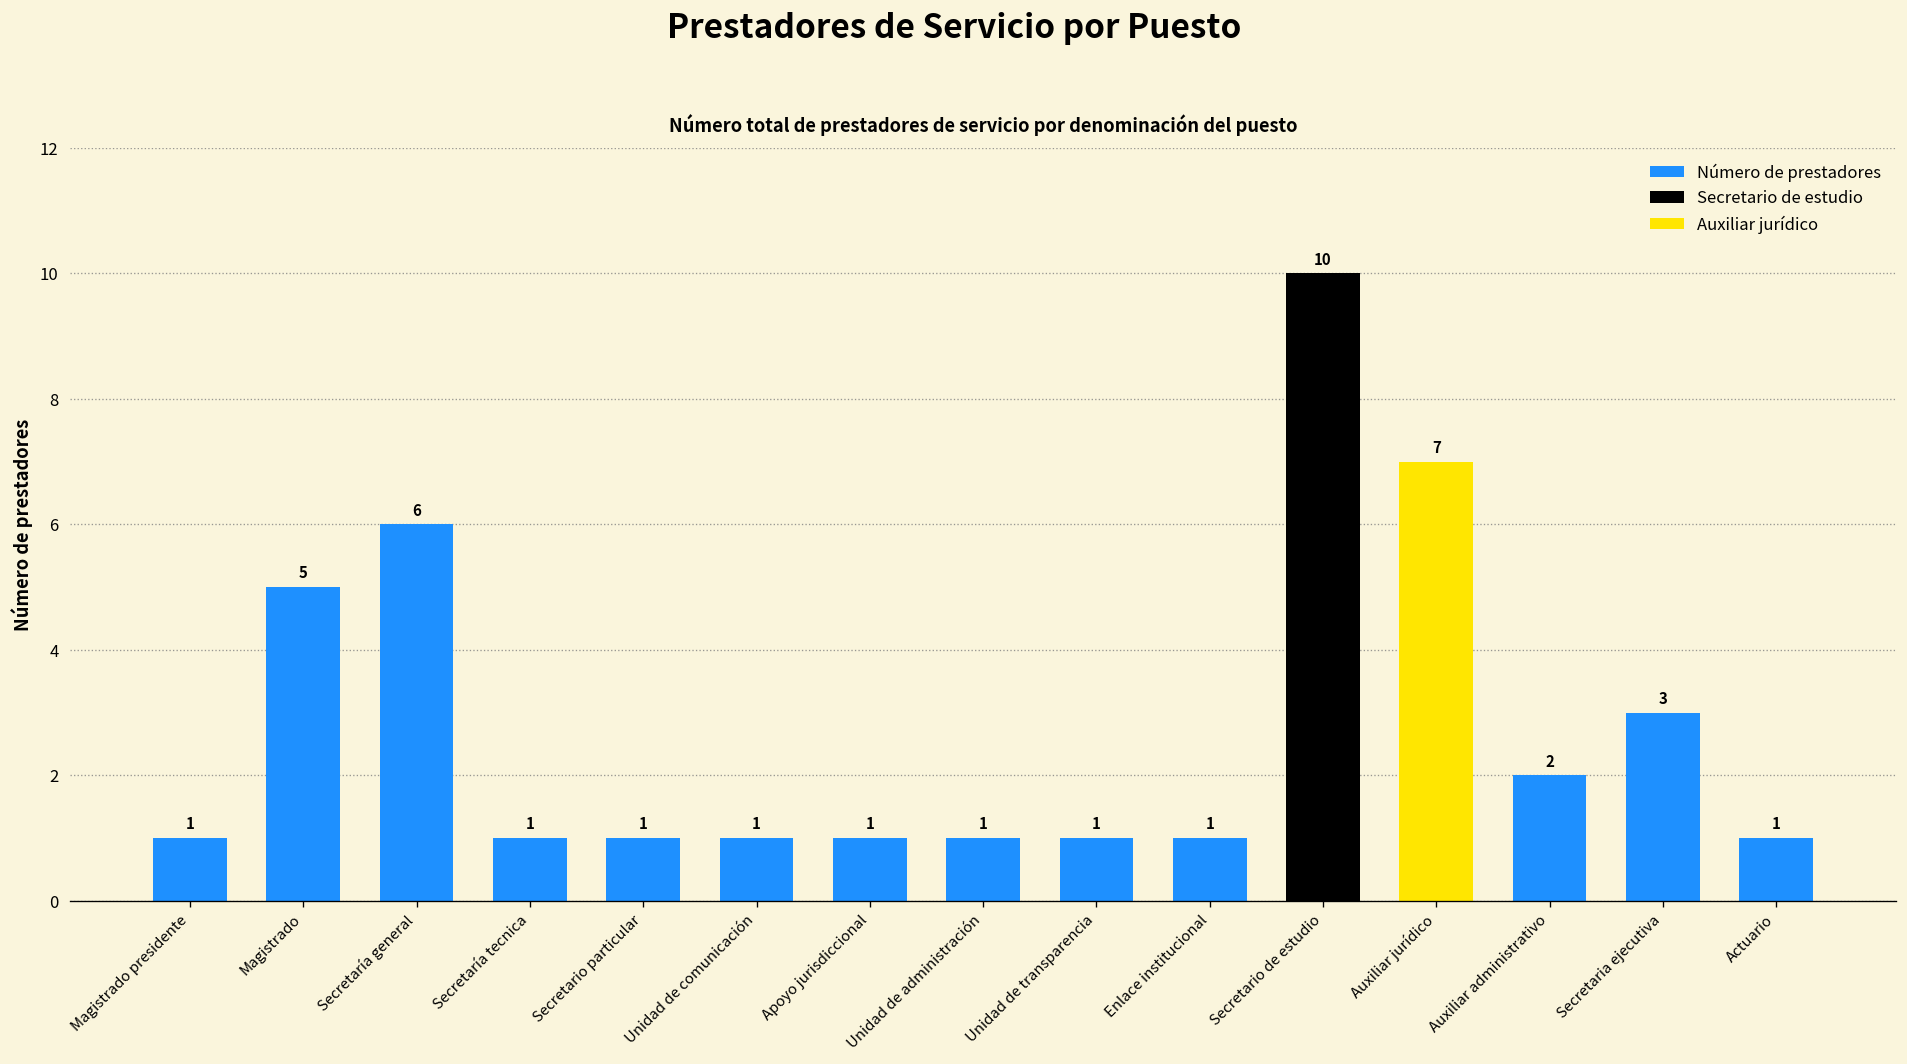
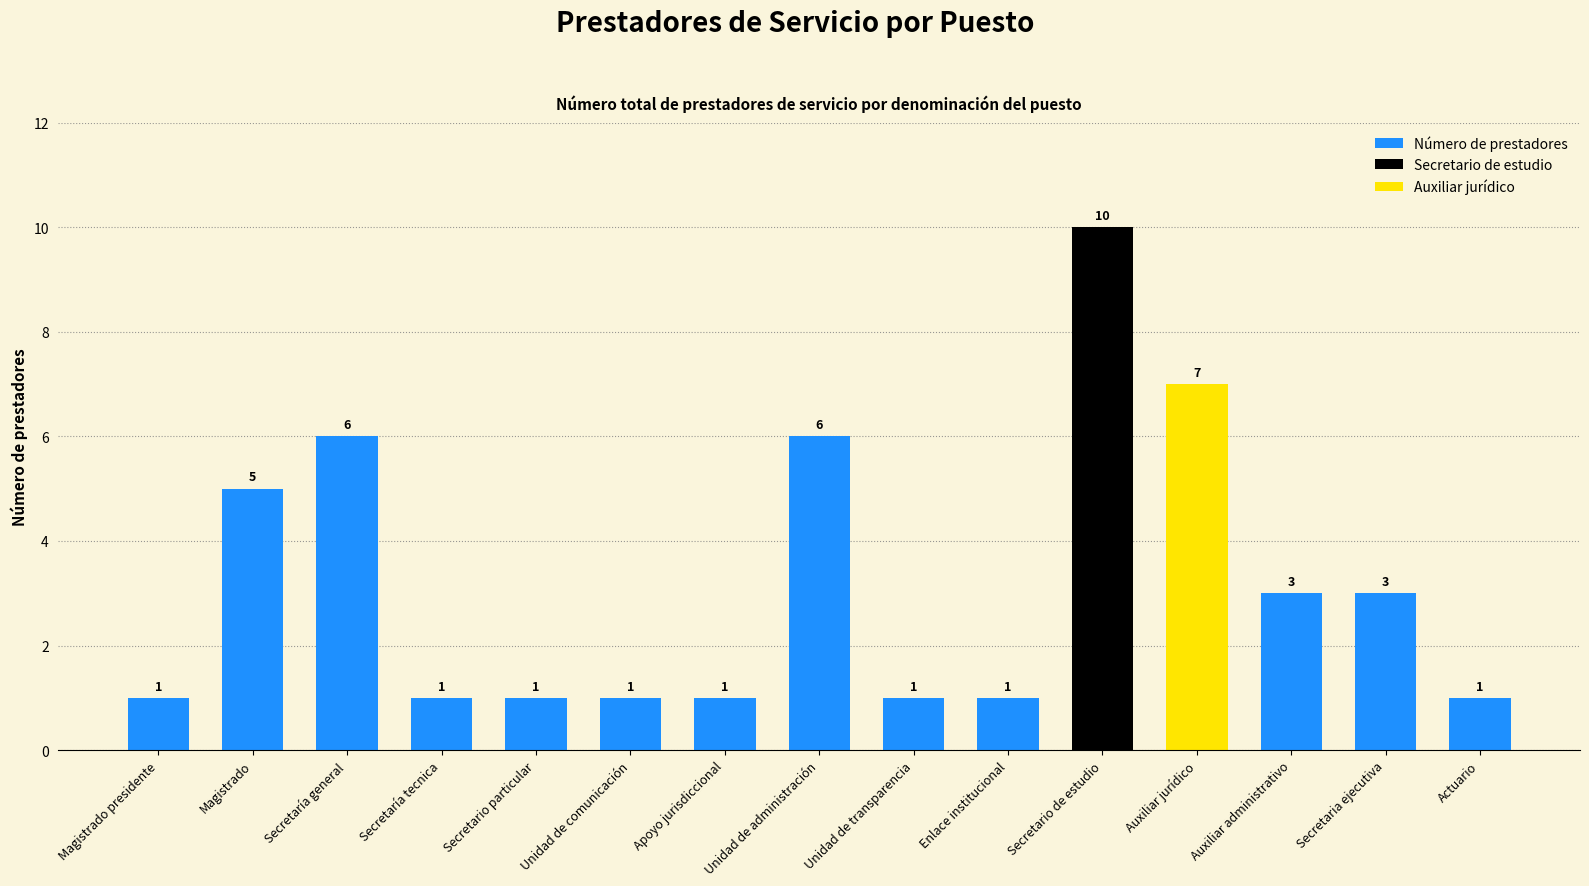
Unidad de administración: 1 -> 6
Auxiliar administrativo: 2 -> 3
